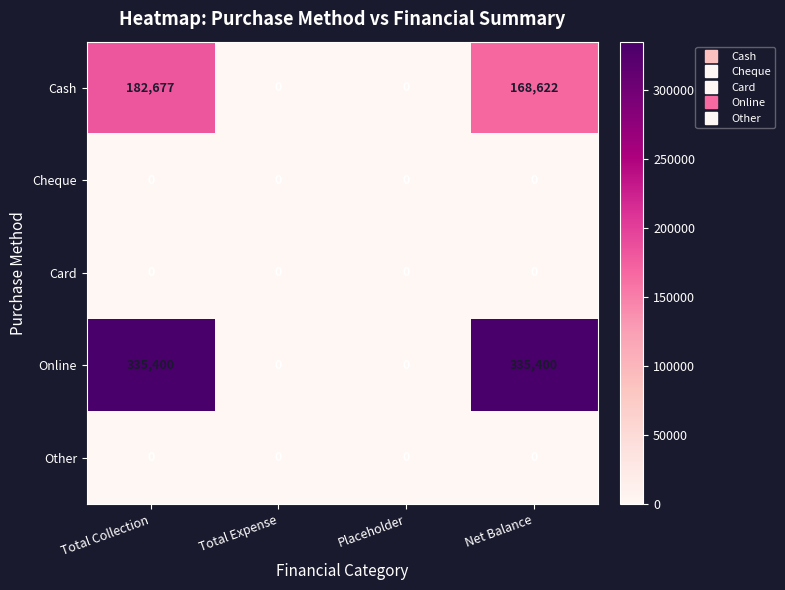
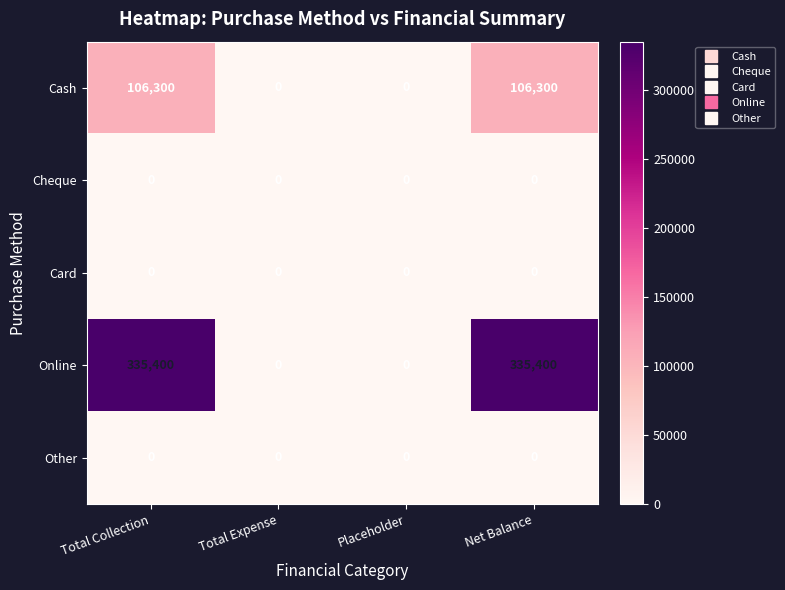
Cash, Total Collection: 182,677 -> 106,300
Cash, Net Balance: 168,622 -> 106,300
